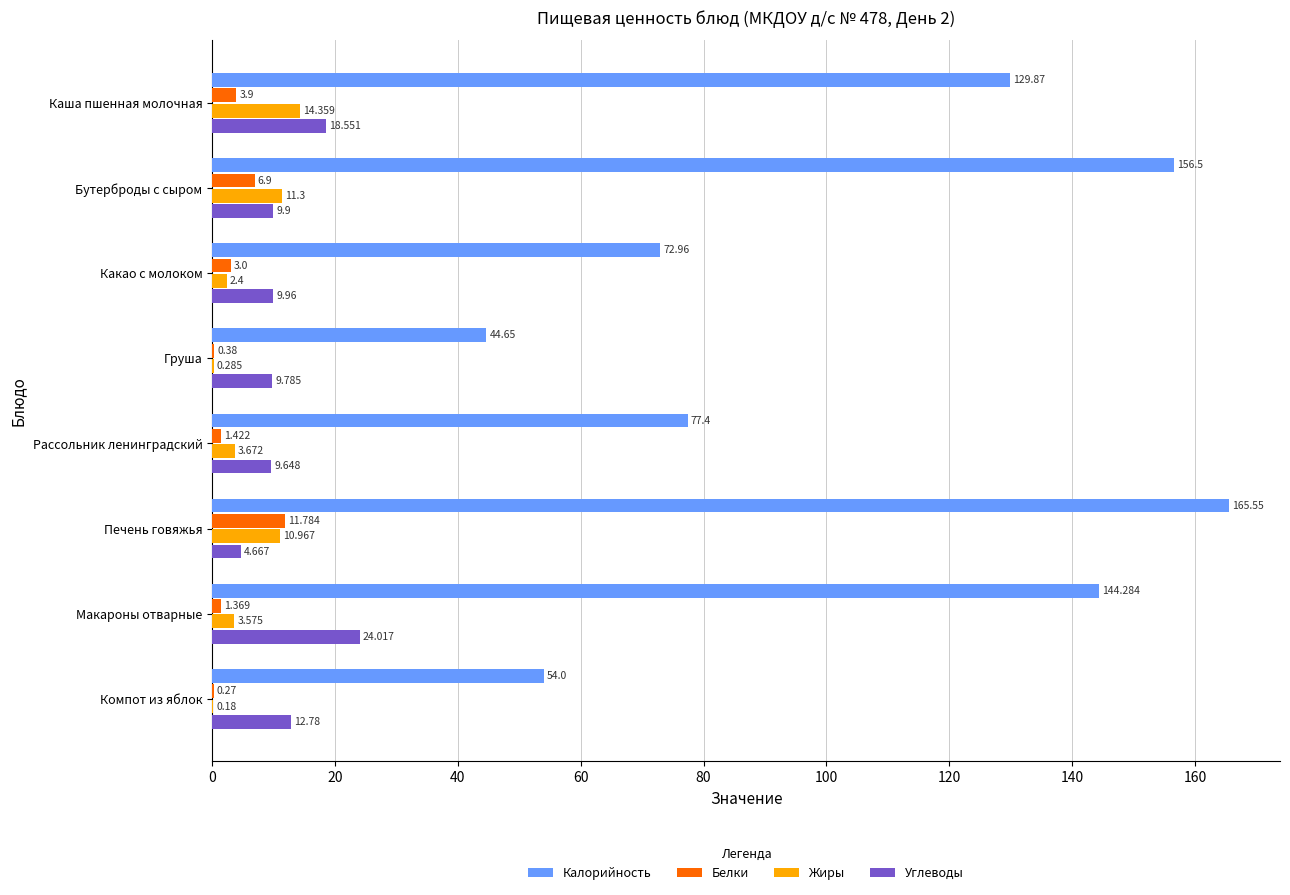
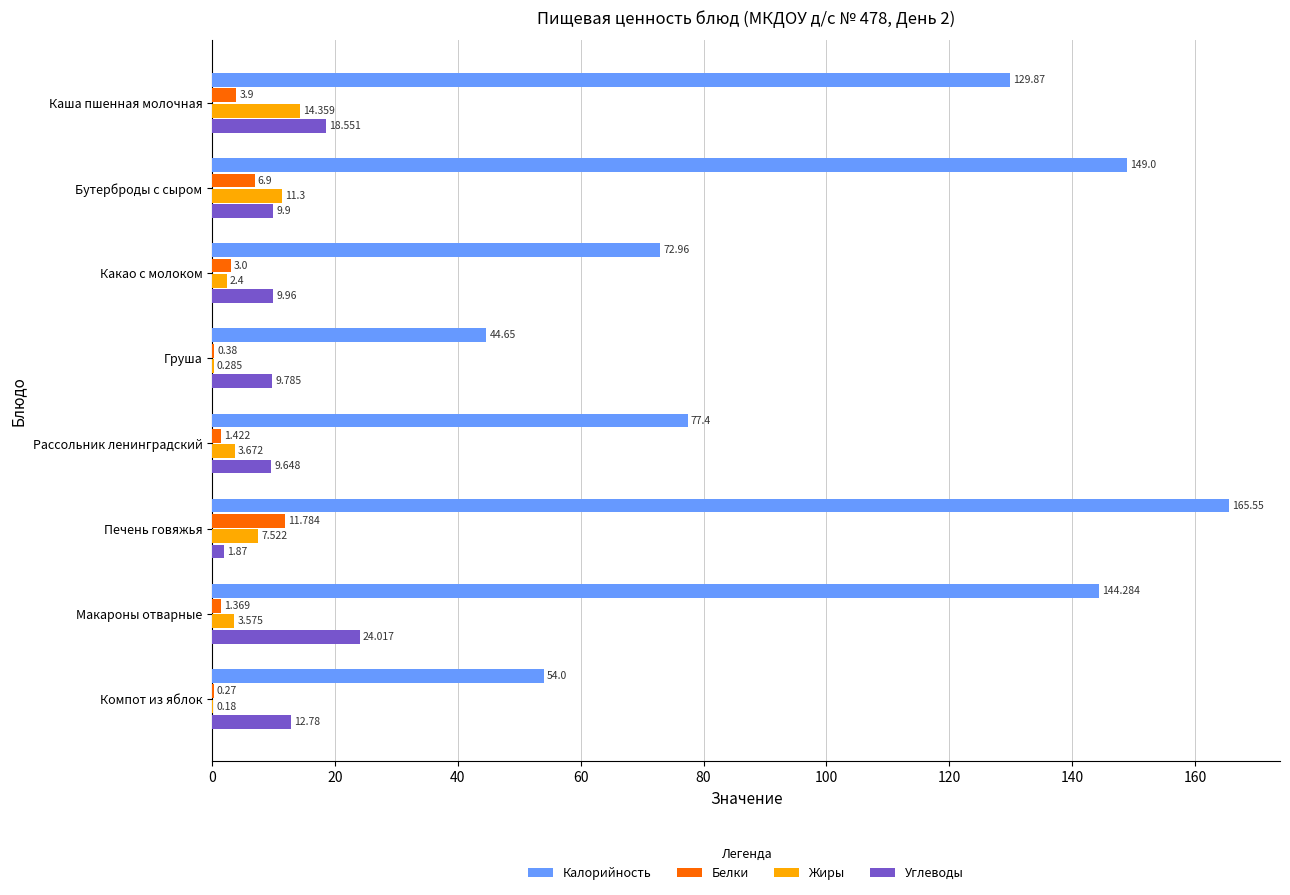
Калорийность, Бутерброды с сыром: 156.5 -> 149.0
Жиры, Печень говяжья: 10.967 -> 7.522
Углеводы, Печень говяжья: 4.667 -> 1.87
